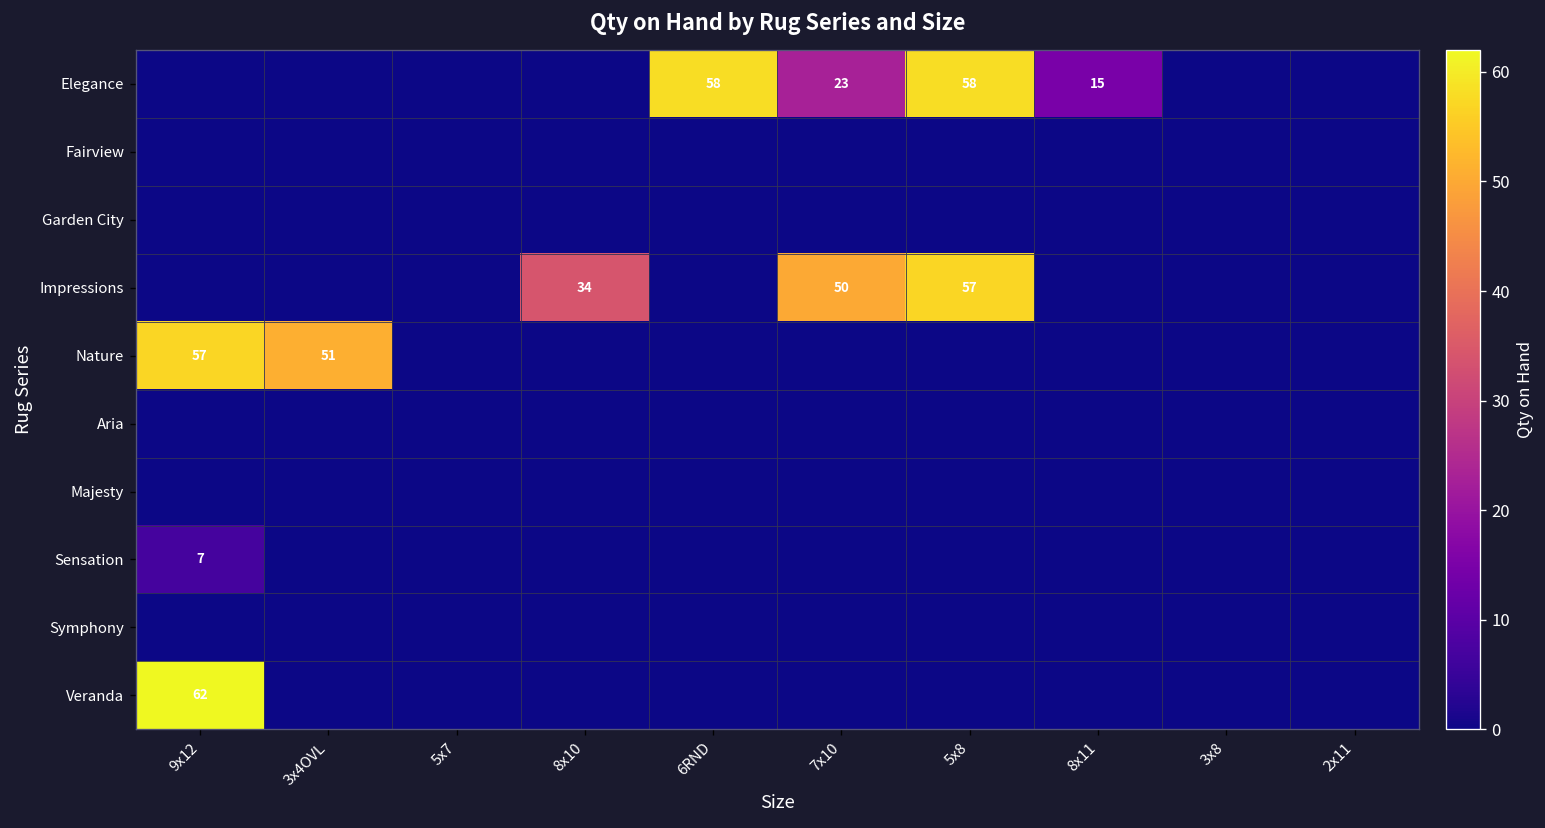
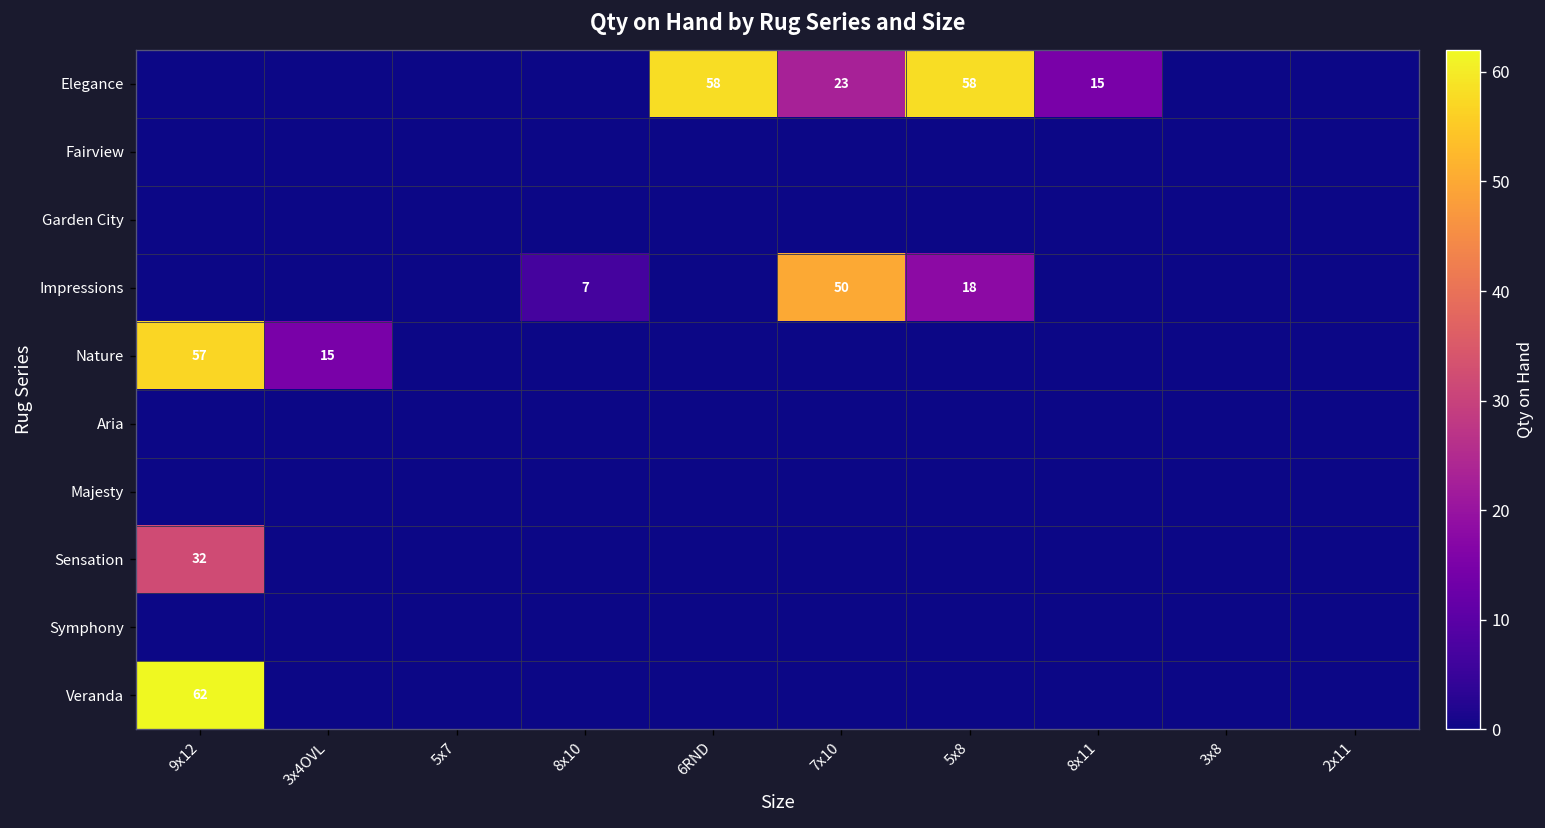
Impressions, 8x10: 34 -> 7
Impressions, 5x8: 57 -> 18
Nature, 3x4OVL: 51 -> 15
Sensation, 9x12: 7 -> 32
